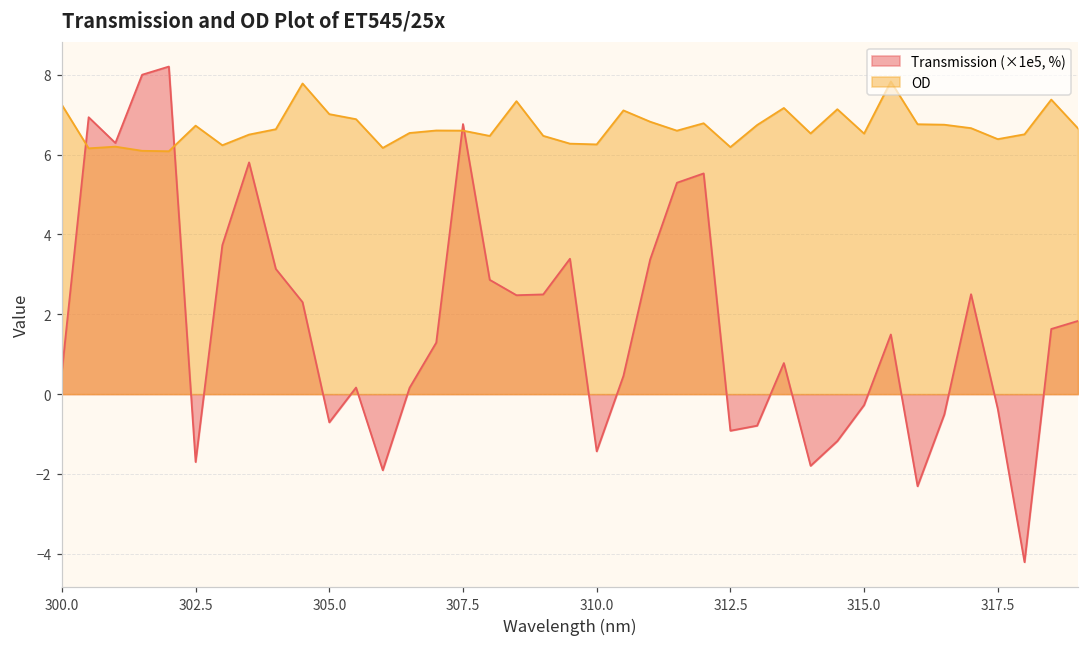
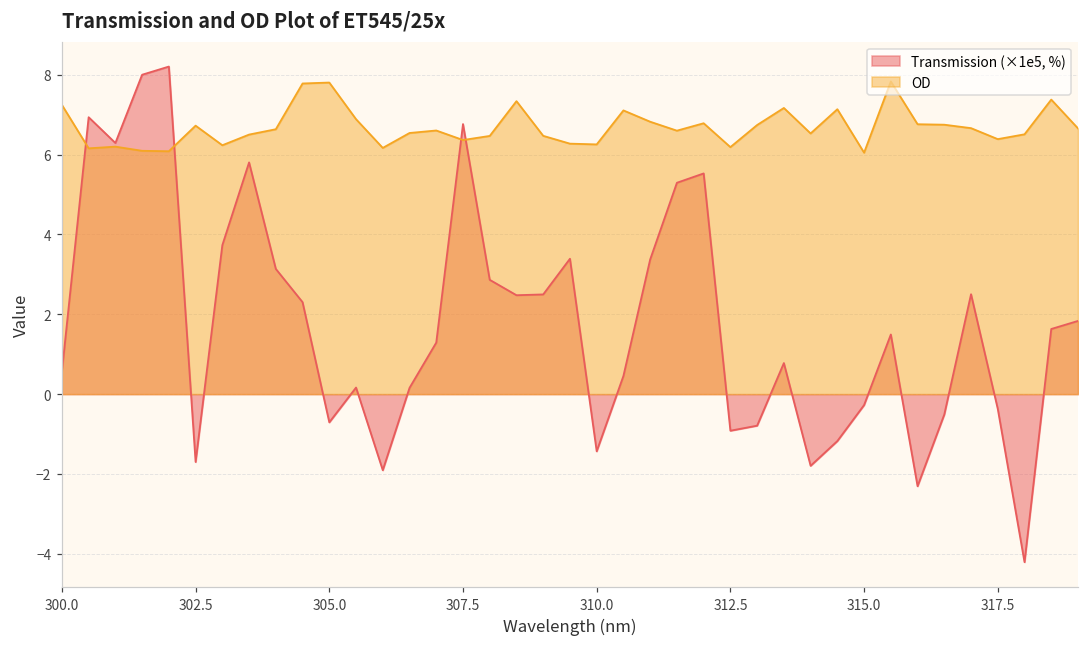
OD, 305.0: 7.0 -> 7.8
OD, 307.5: 6.6 -> 6.4
OD, 315.0: 6.5 -> 6.1
